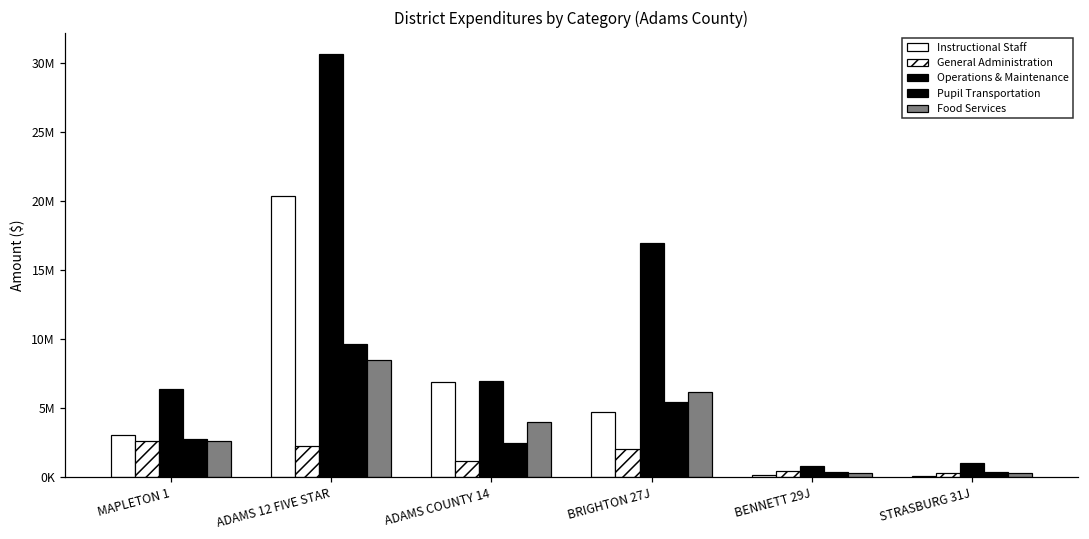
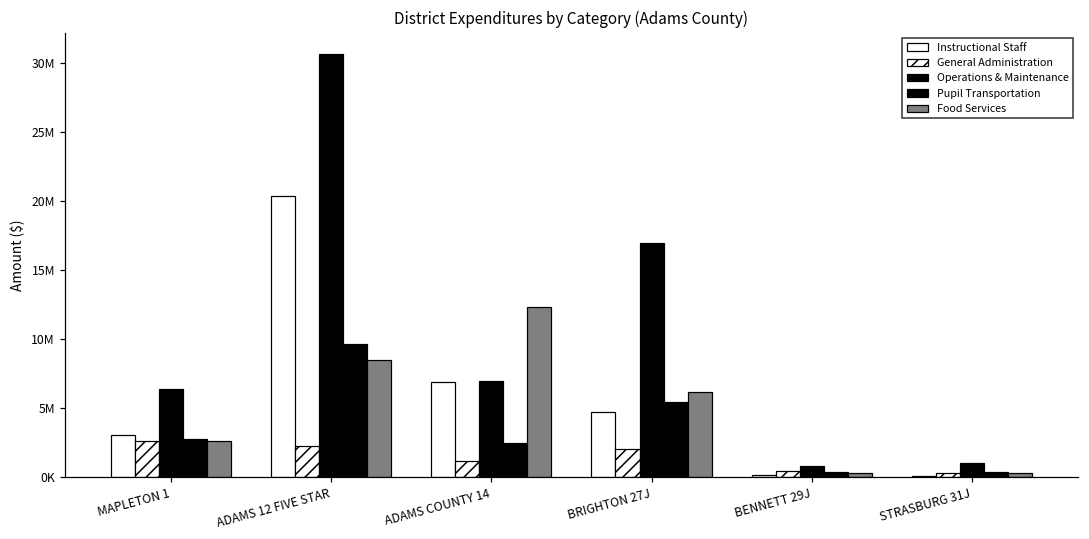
Food Services, ADAMS COUNTY 14: 4000000 -> 12400000
